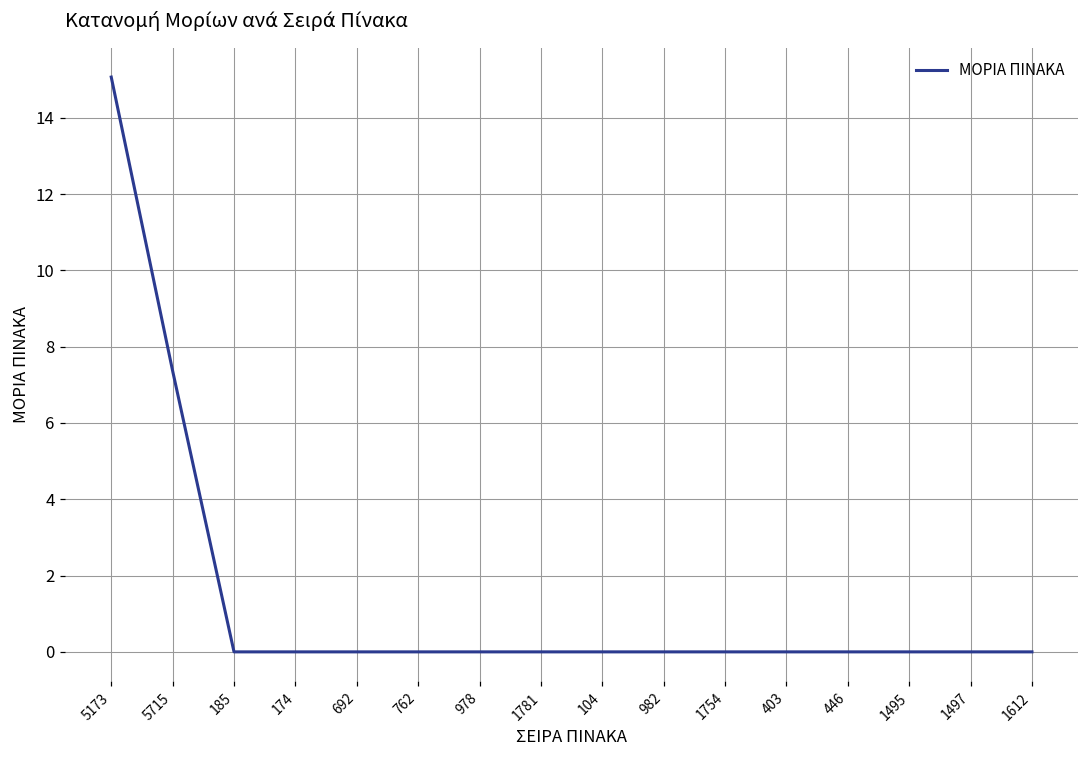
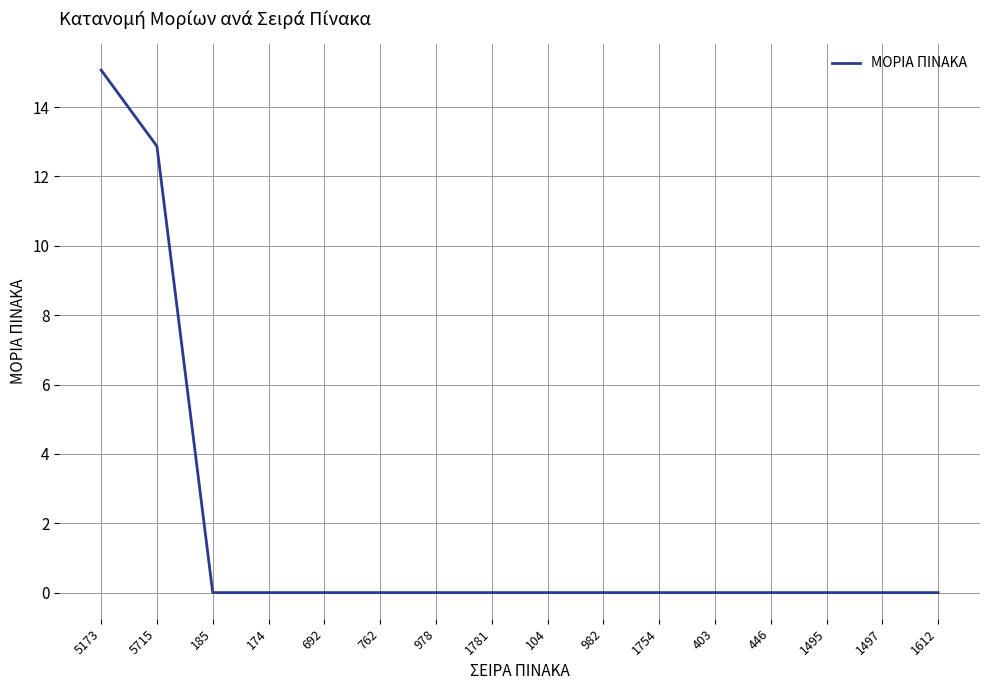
5715: 7.4 -> 12.9
